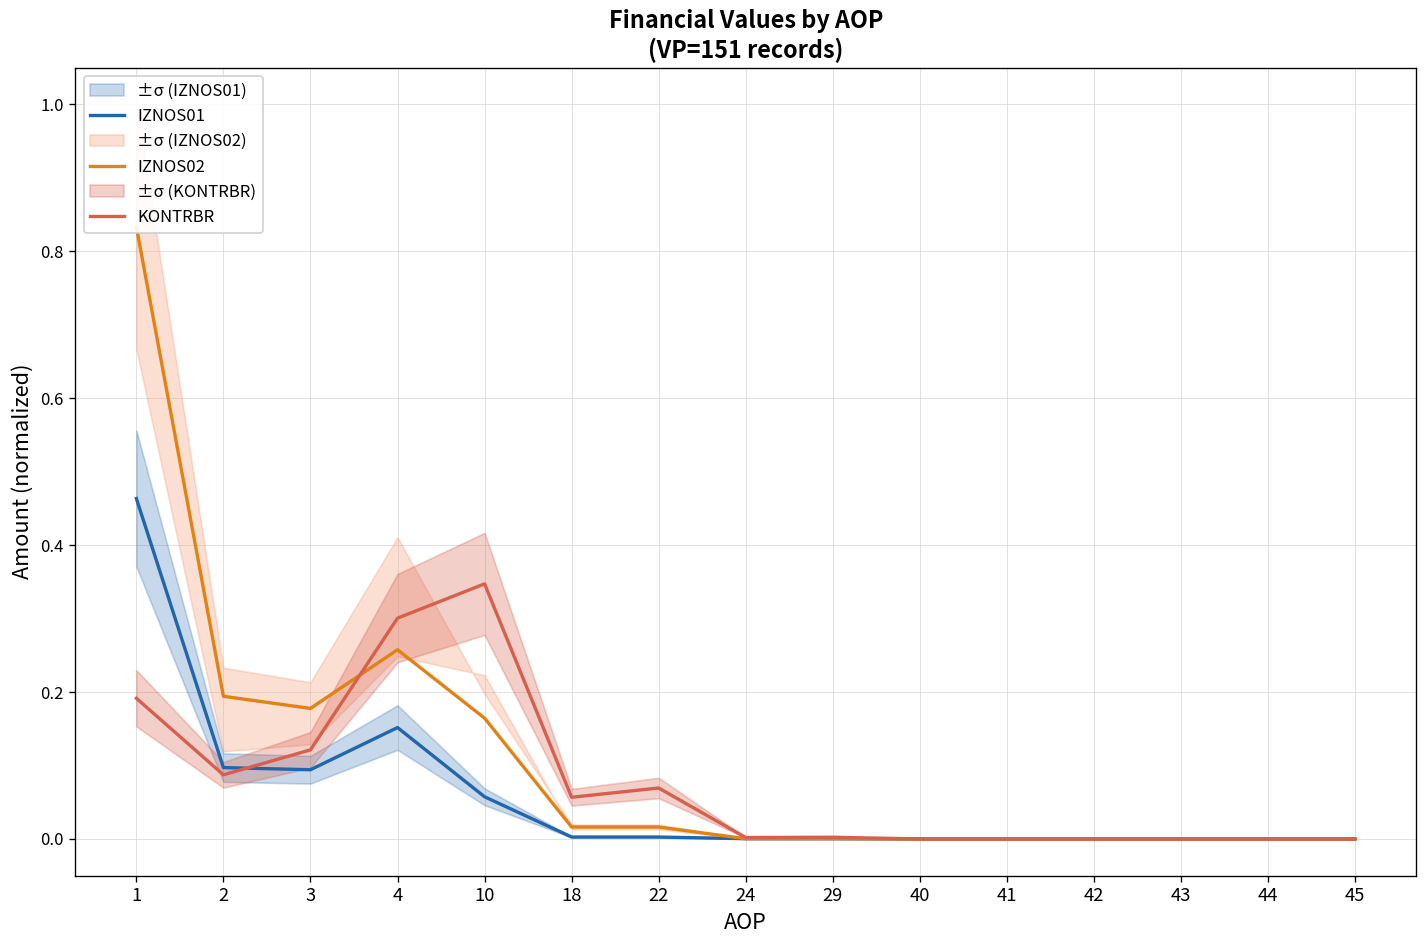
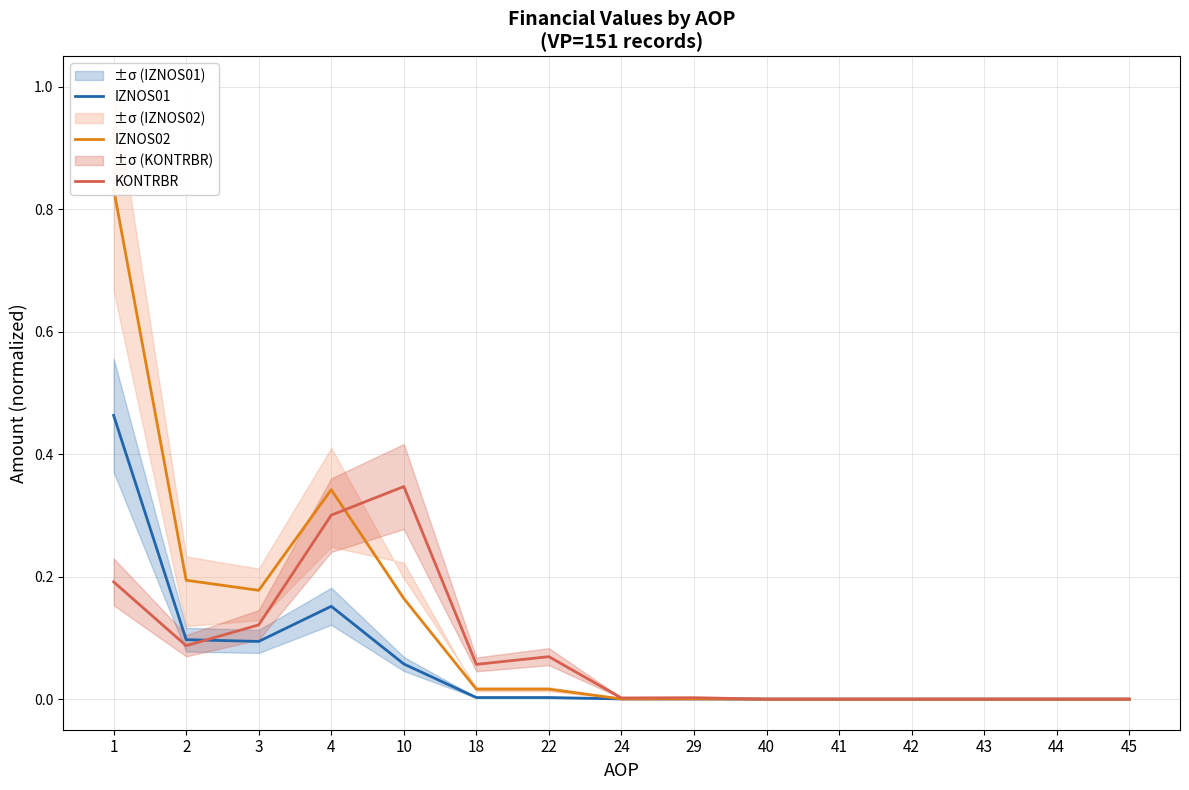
IZNOS02, 4: 0.26 -> 0.34
